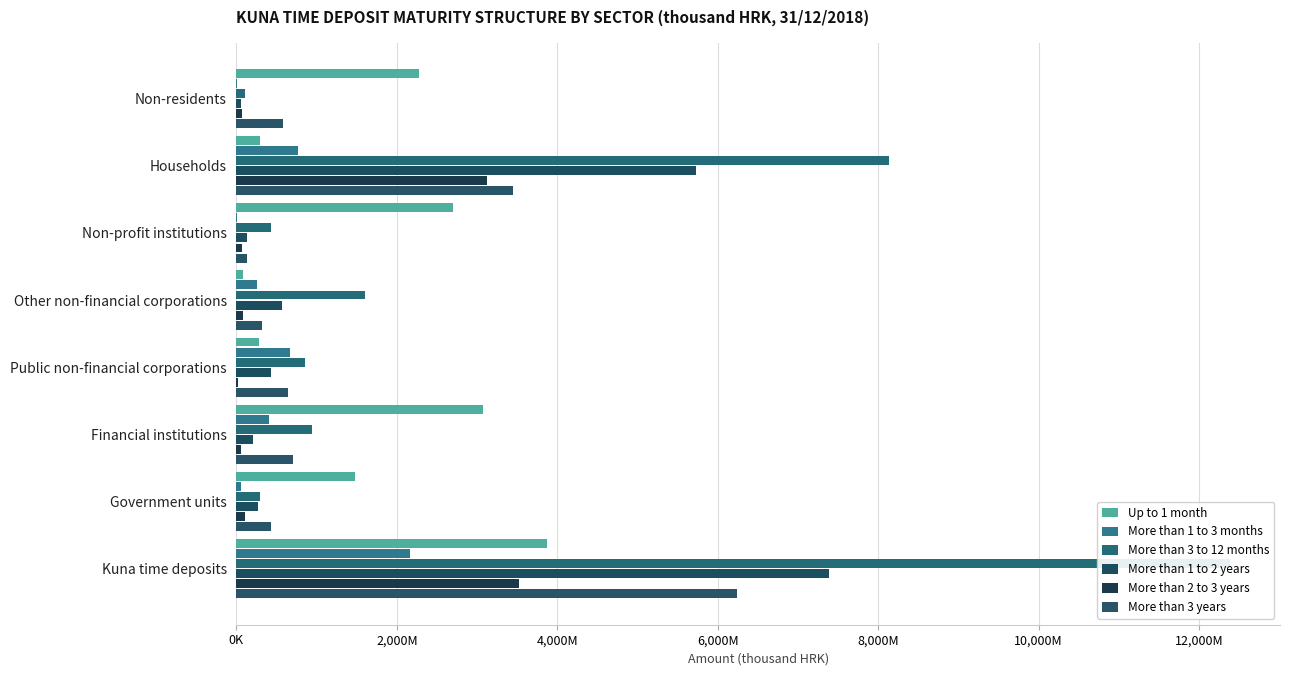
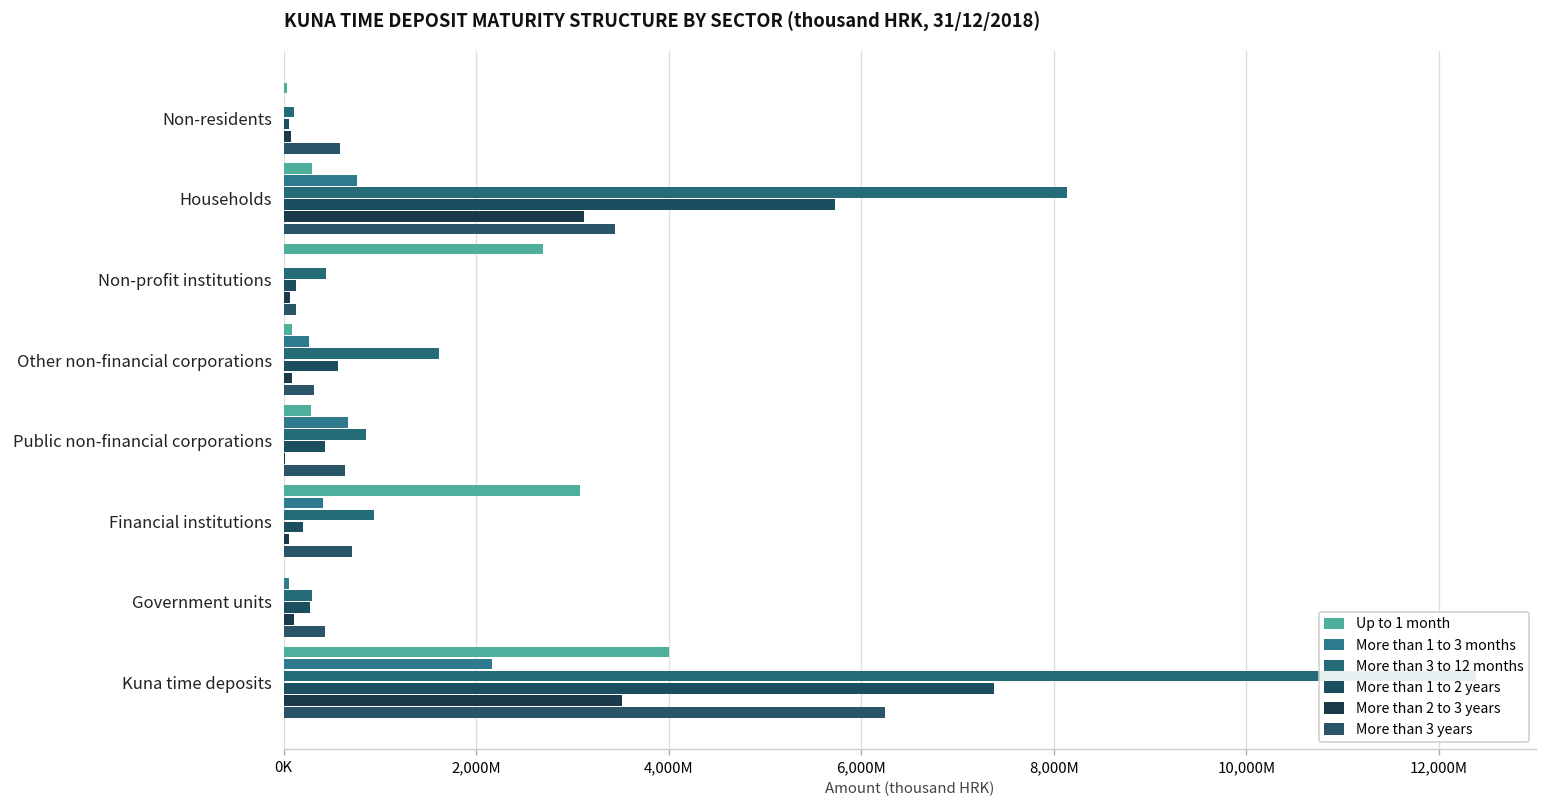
Up to 1 month, Non-residents: 2,300,000,000 -> 0
Up to 1 month, Government units: 1,500,000,000 -> 0
Up to 1 month, Kuna time deposits: 3,900,000,000 -> 4,000,000,000
